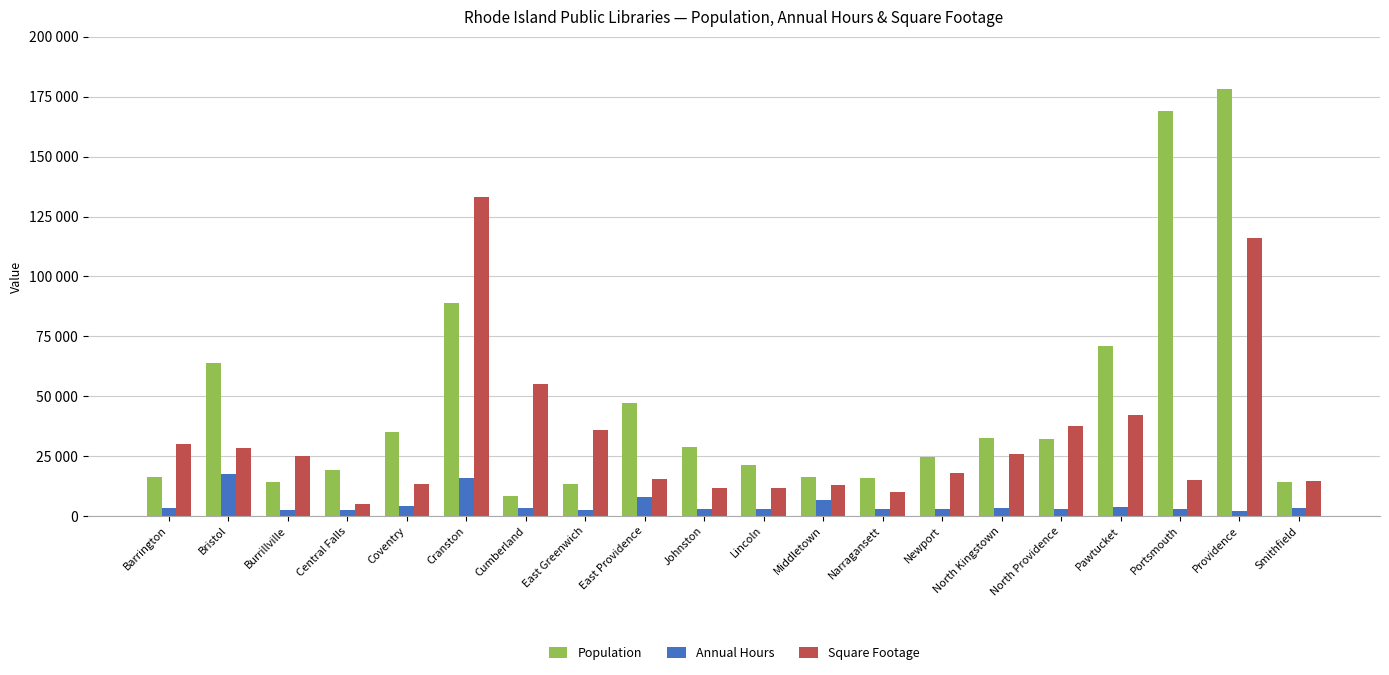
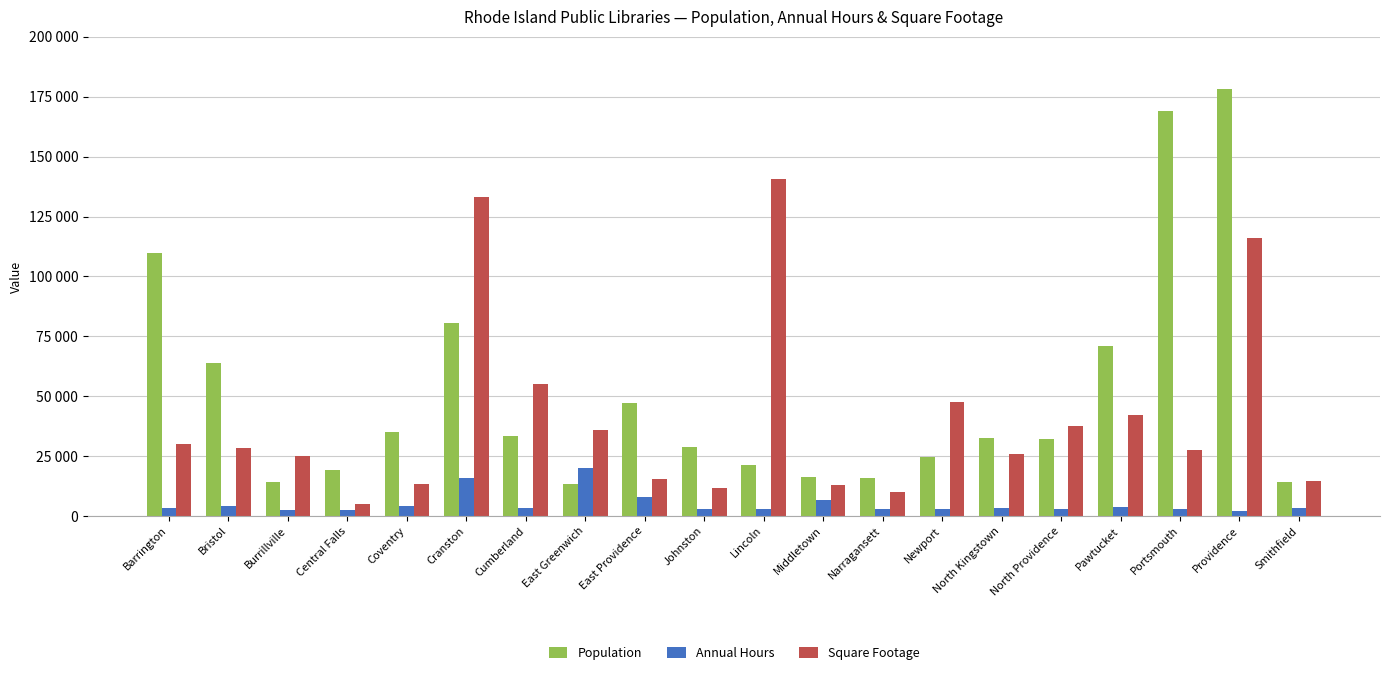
Population, Barrington: 16000 -> 110000
Annual Hours, Bristol: 17000 -> 4000
Population, Cranston: 89000 -> 80000
Population, Cumberland: 8000 -> 34000
Annual Hours, East Greenwich: 3000 -> 20000
Square Footage, Lincoln: 12000 -> 141000
Square Footage, Newport: 18000 -> 47000
Square Footage, Portsmouth: 15000 -> 28000
